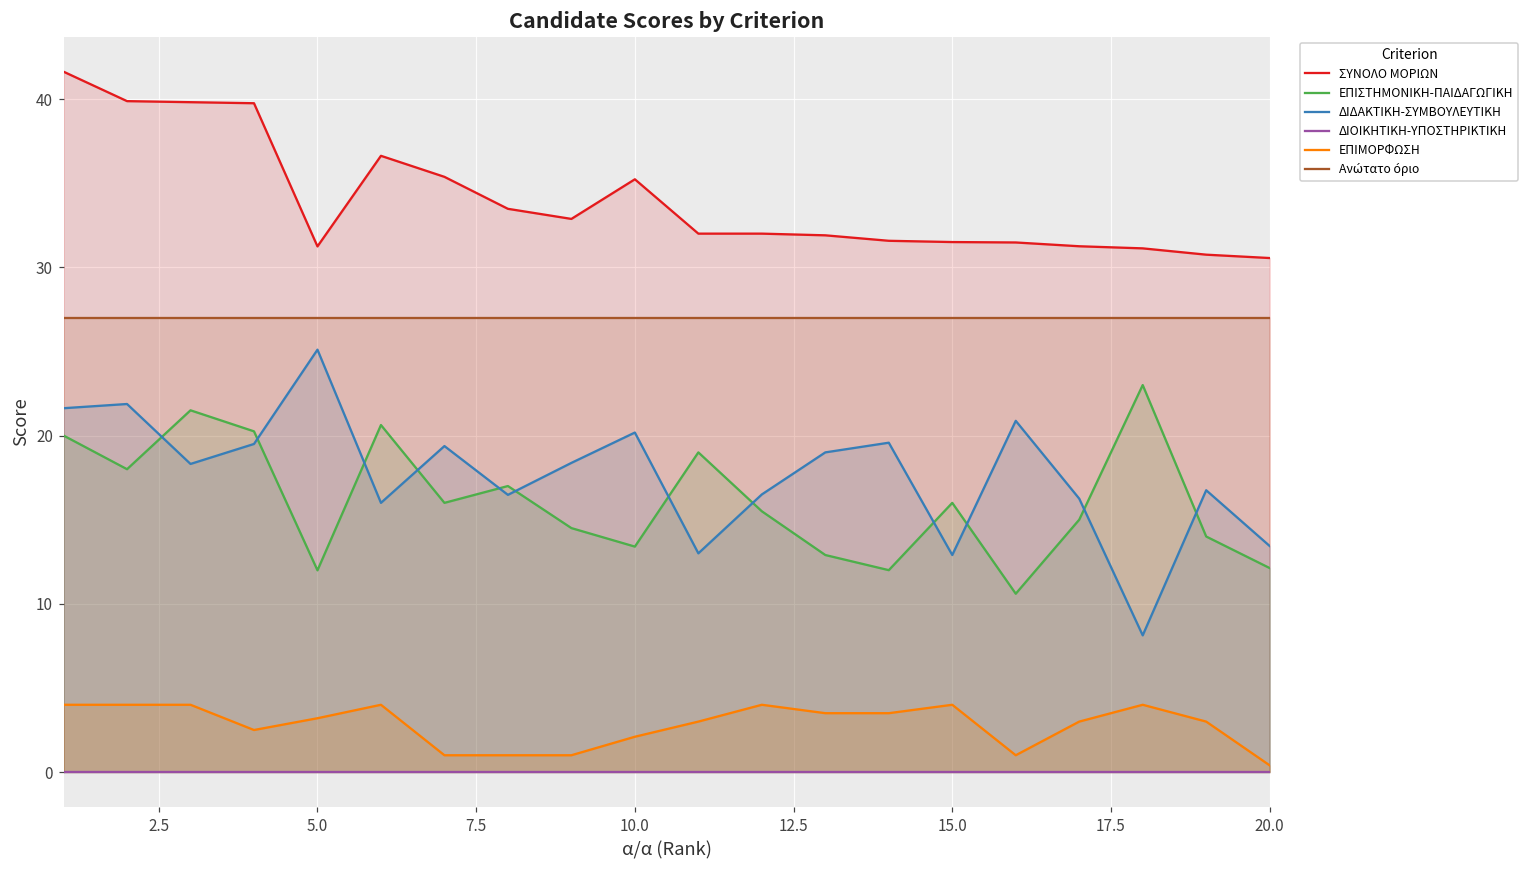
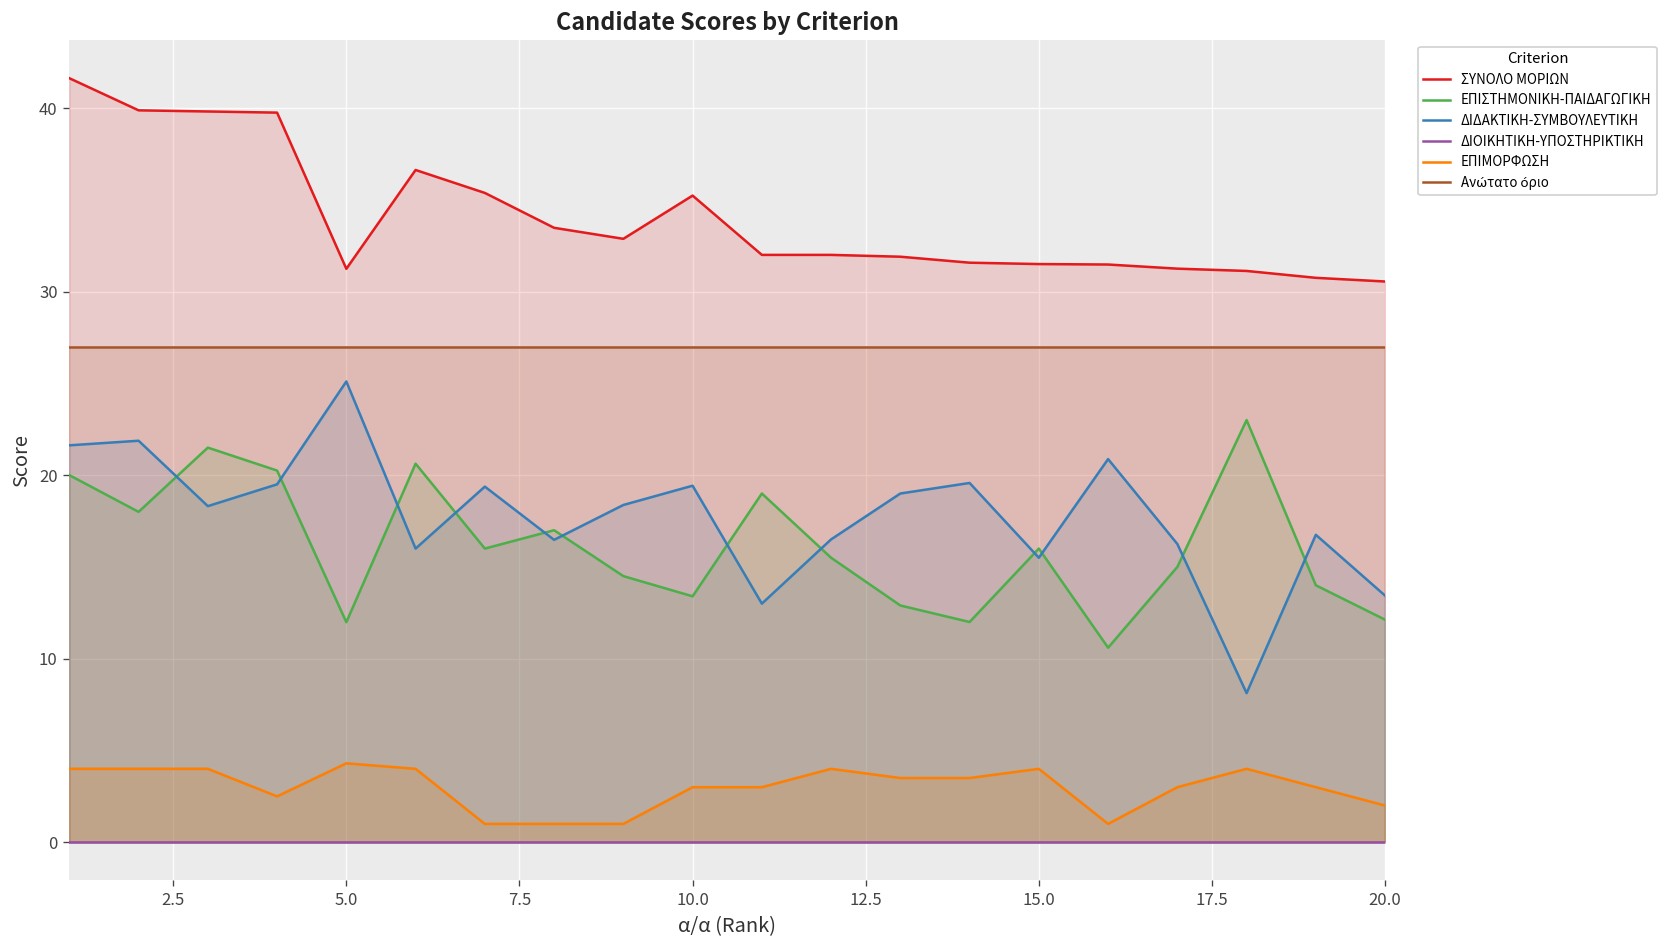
ΕΠΙΜΟΡΦΩΣΗ, 5.0: 3.2 -> 4.3
ΔΙΔΑΚΤΙΚΗ-ΣΥΜΒΟΥΛΕΥΤΙΚΗ, 10.0: 20.2 -> 19.4
ΕΠΙΜΟΡΦΩΣΗ, 10.0: 2.1 -> 3.0
ΔΙΔΑΚΤΙΚΗ-ΣΥΜΒΟΥΛΕΥΤΙΚΗ, 15.0: 12.9 -> 15.5
ΕΠΙΜΟΡΦΩΣΗ, 20.0: 0.4 -> 2.0
